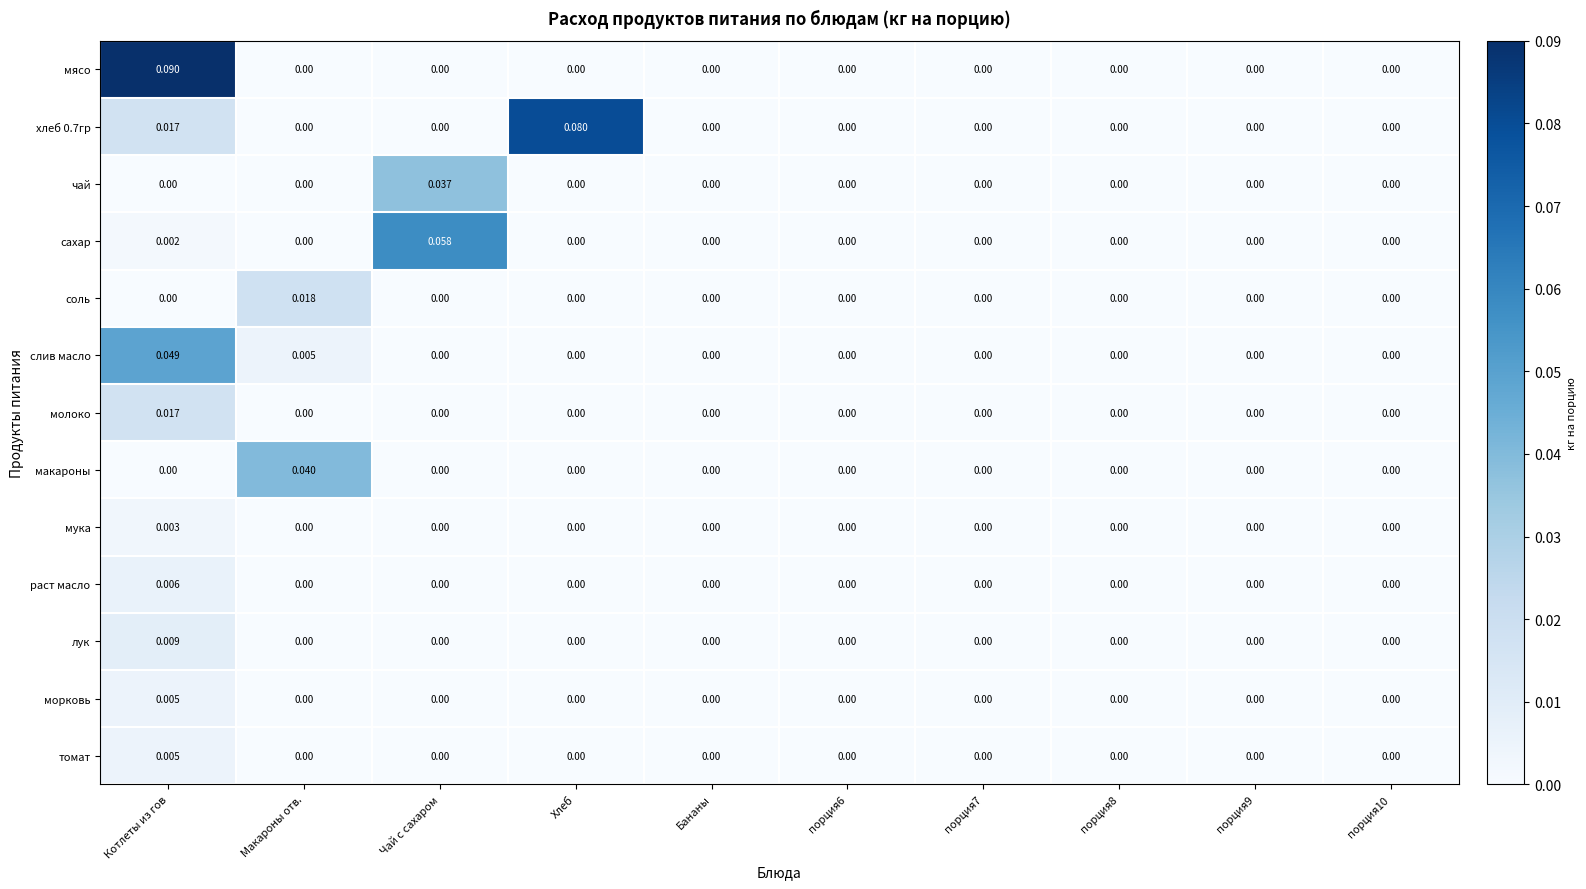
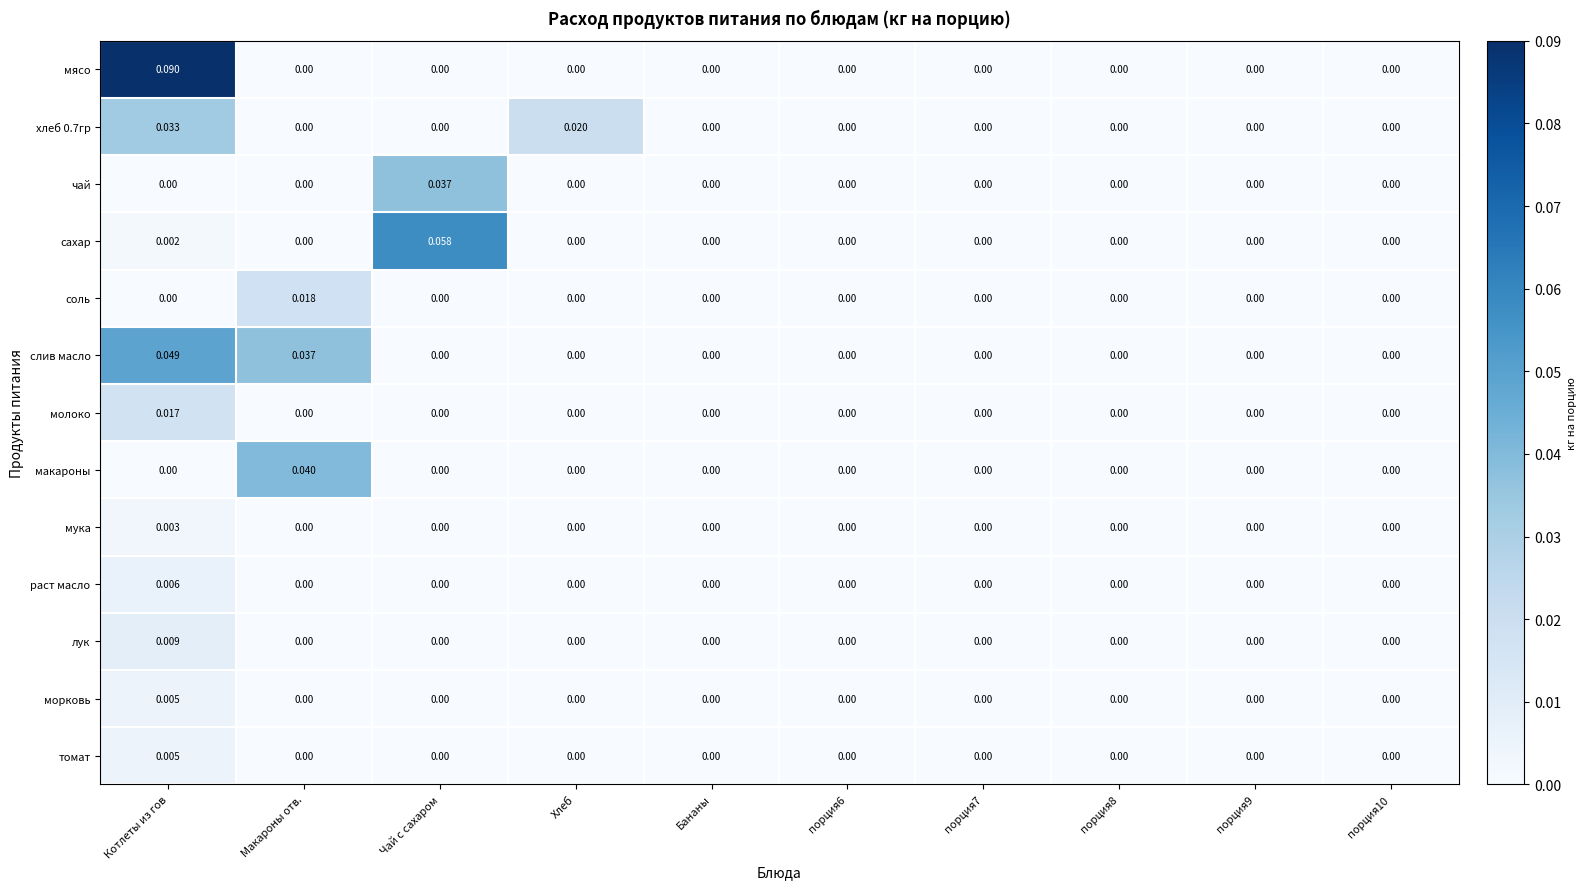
хлеб 0.7гр, Котлеты из гов: 0.017 -> 0.033
хлеб 0.7гр, Хлеб: 0.080 -> 0.020
слив масло, Макароны отв.: 0.005 -> 0.037
